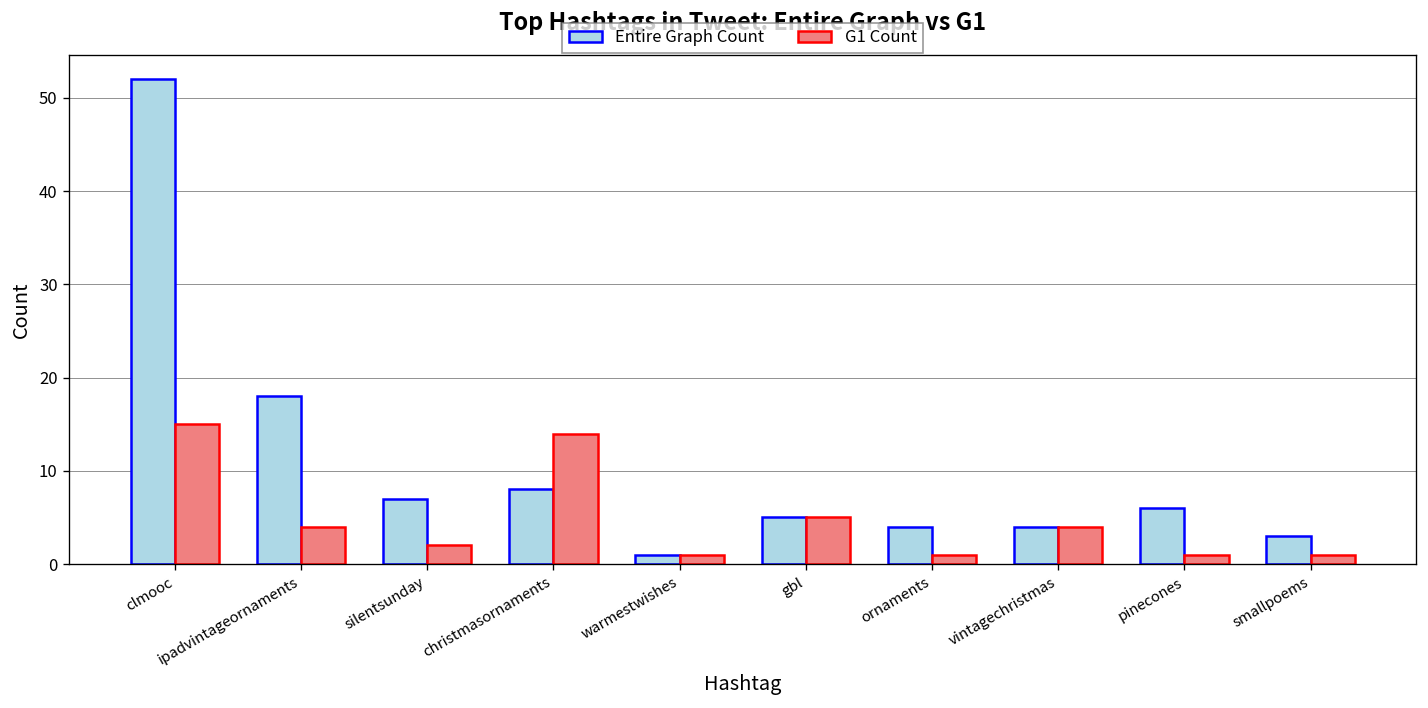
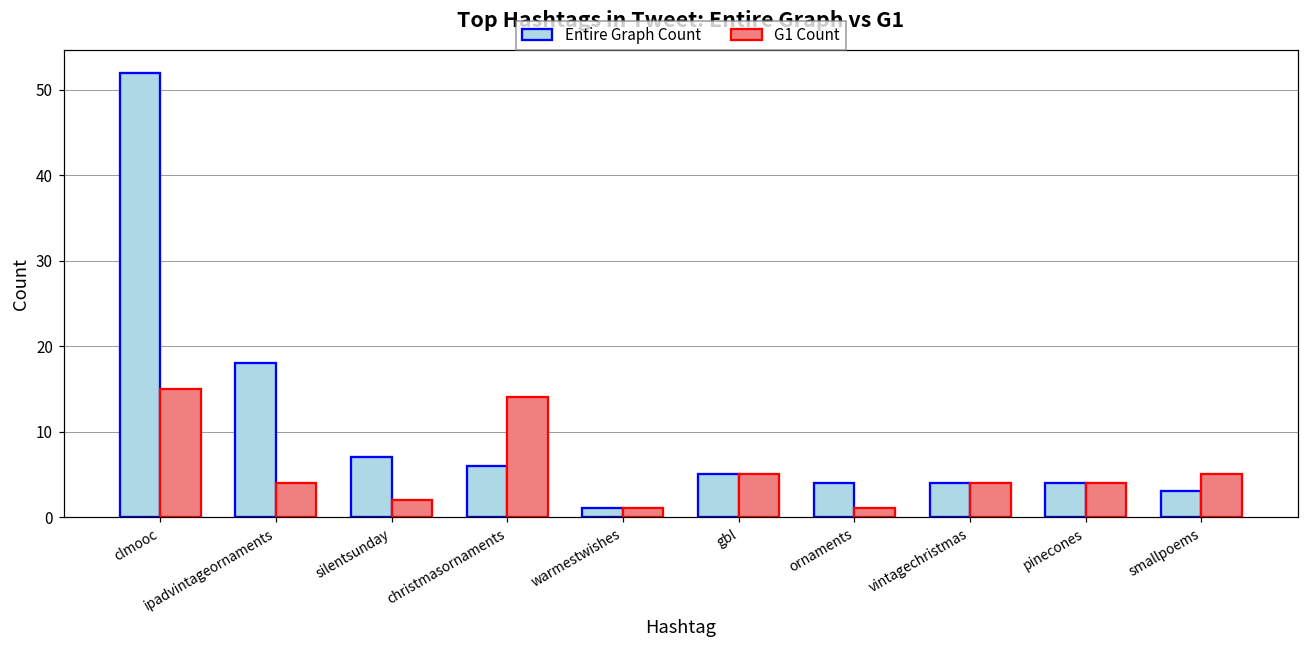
Entire Graph Count, christmasornaments: 8 -> 6
Entire Graph Count, pinecones: 6 -> 4
G1 Count, pinecones: 1 -> 4
G1 Count, smallpoems: 1 -> 5
